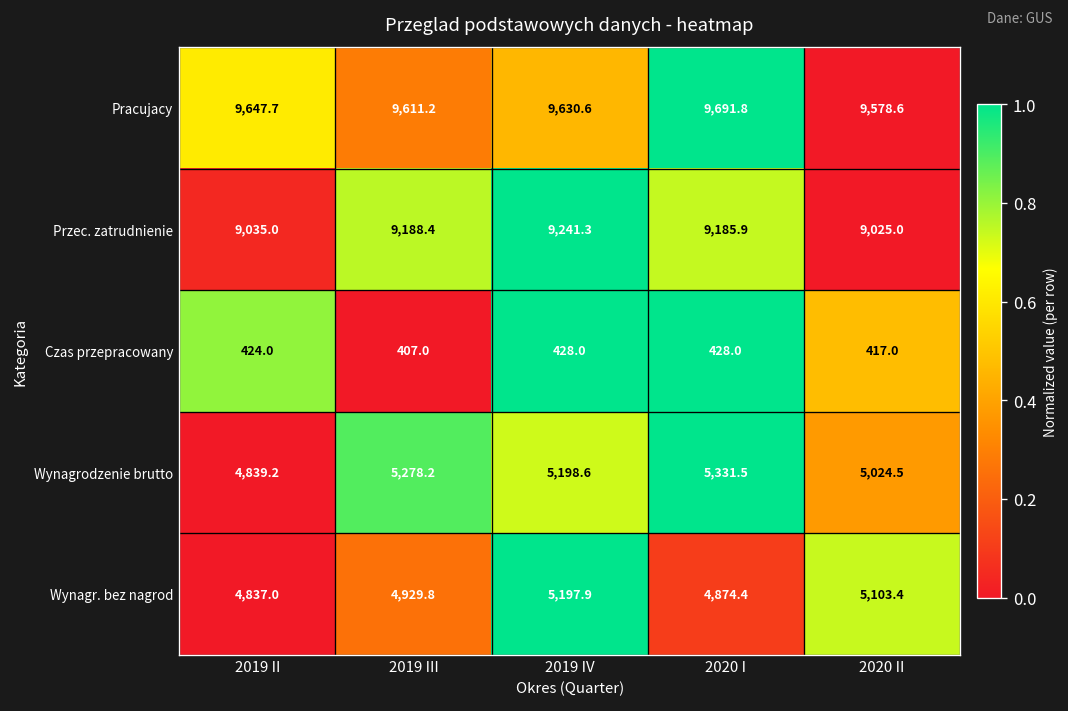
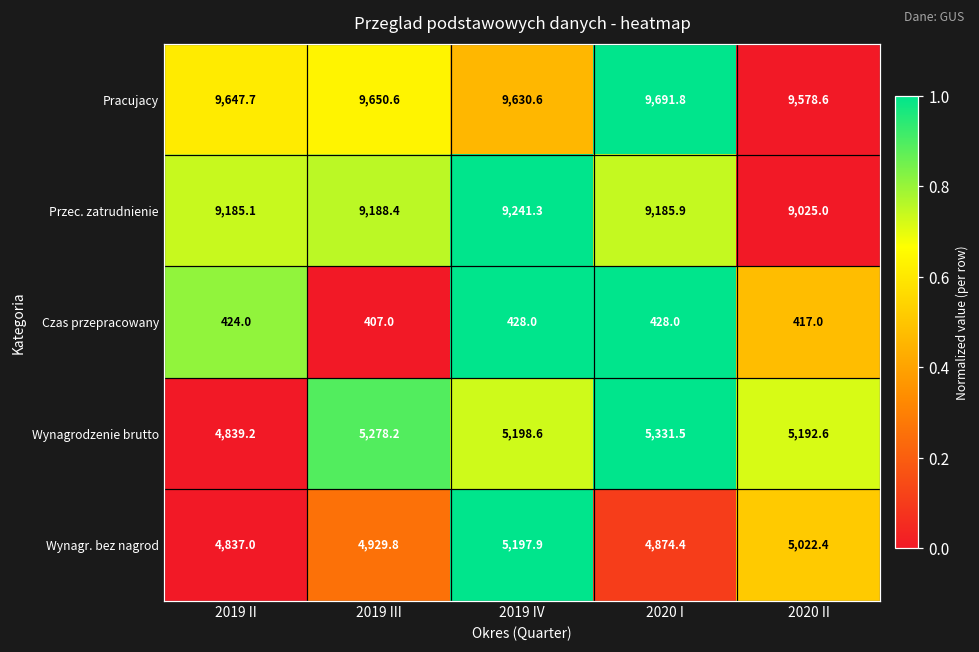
Pracujacy, 2019 III: 9,611.2 -> 9,650.6
Przec. zatrudnienie, 2019 II: 9,035.0 -> 9,185.1
Wynagrodzenie brutto, 2020 II: 5,024.5 -> 5,192.6
Wynagr. bez nagrod, 2020 II: 5,103.4 -> 5,022.4
